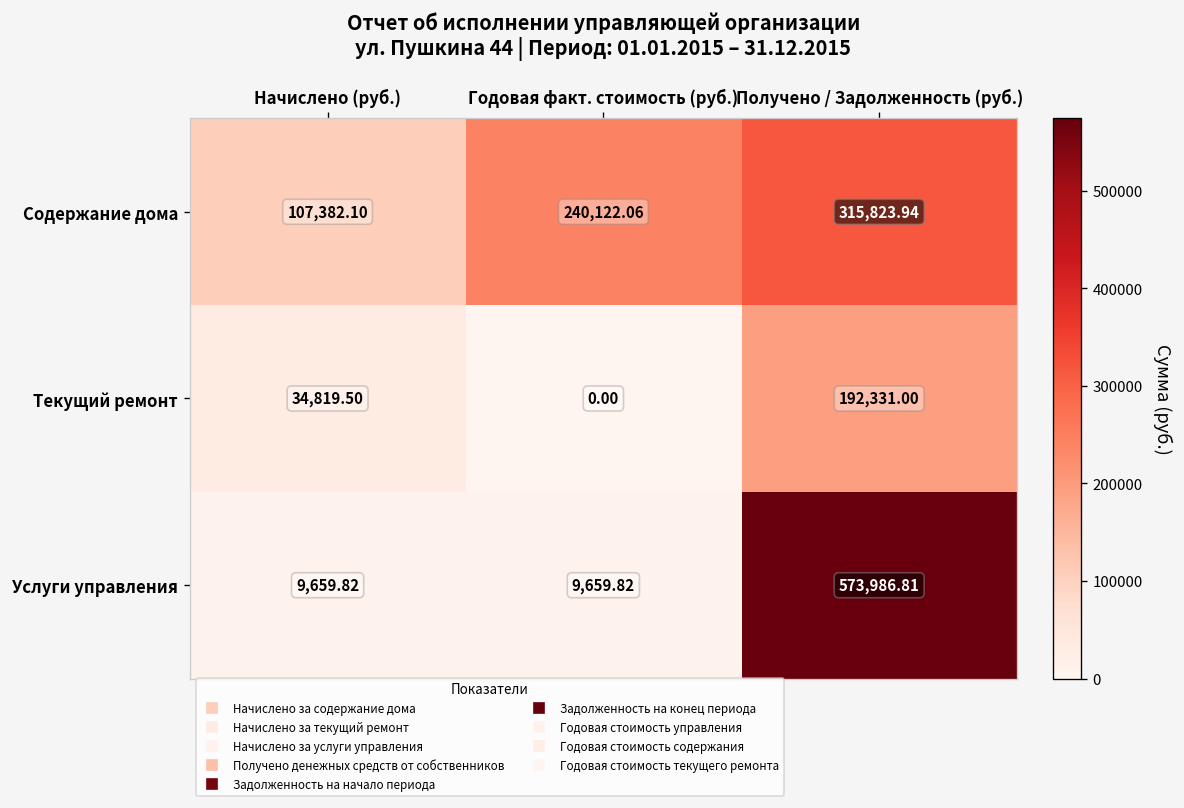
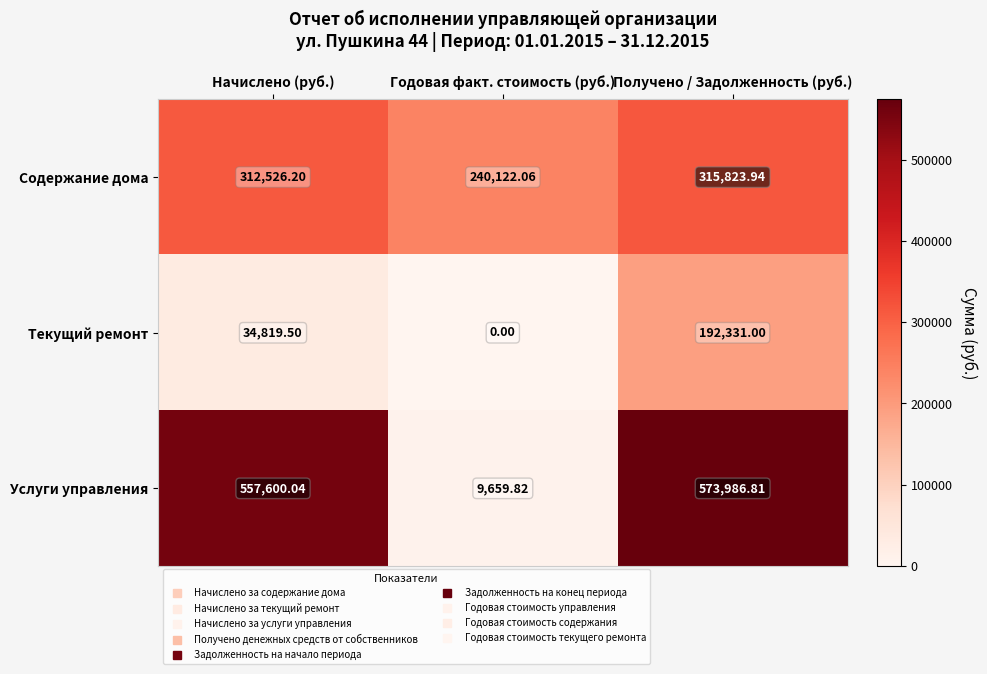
Содержание дома, Начислено (руб.): 107,382.10 -> 312,526.20
Услуги управления, Начислено (руб.): 9,659.82 -> 557,600.04
